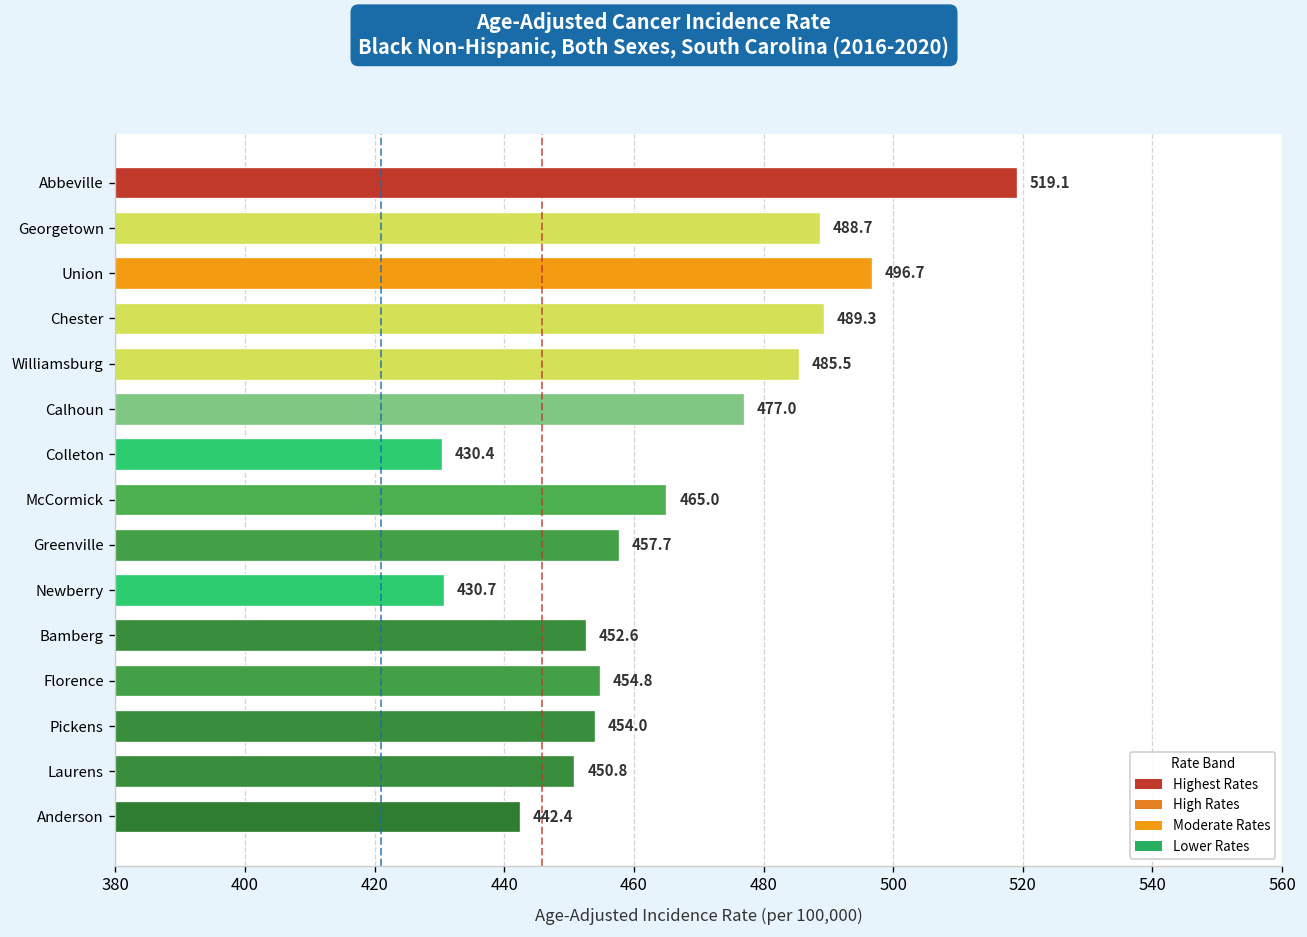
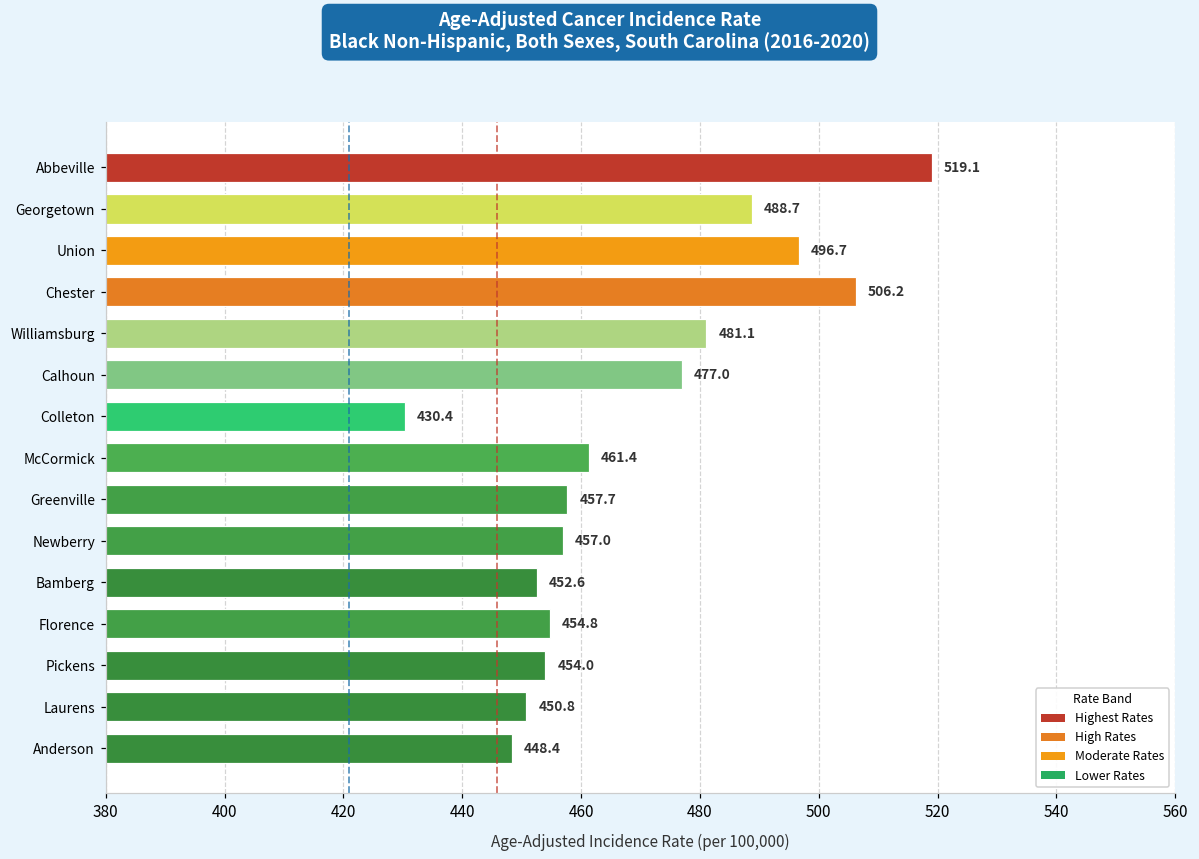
Chester: 489.3 -> 506.2
Williamsburg: 485.5 -> 481.1
McCormick: 465.0 -> 461.4
Newberry: 430.7 -> 457.0
Anderson: 442.4 -> 448.4
